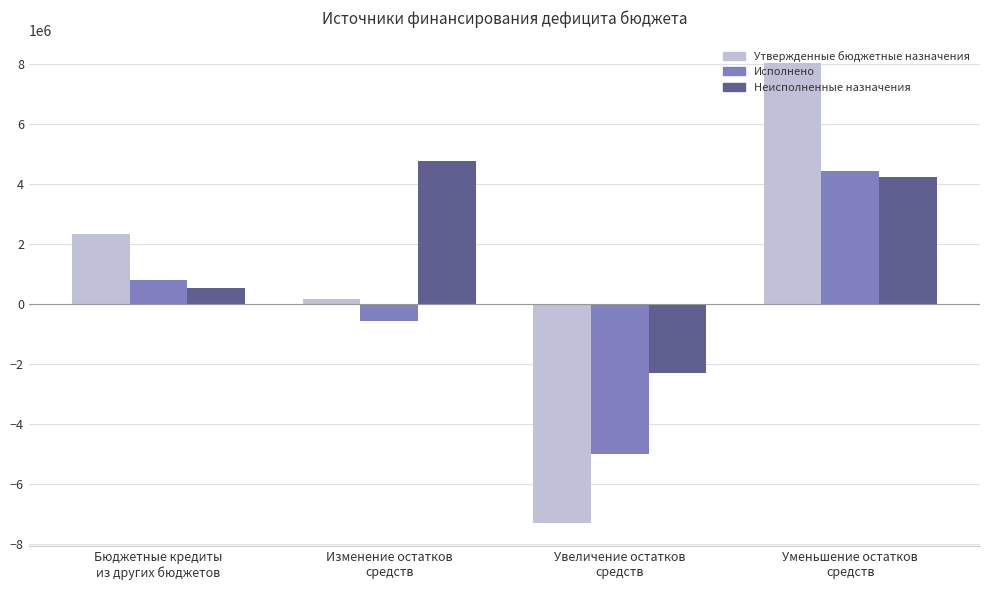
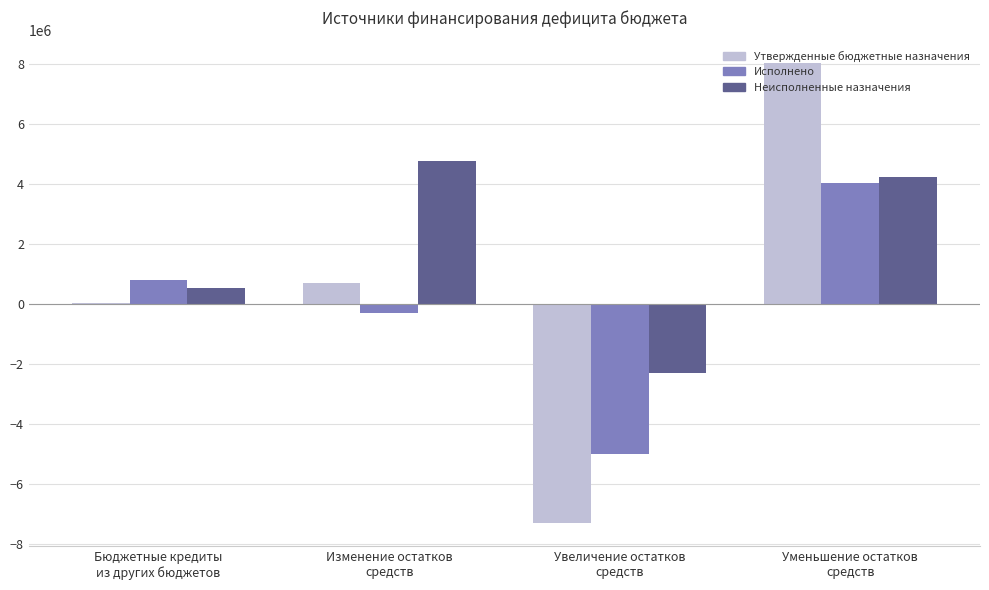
Утвержденные бюджетные назначения, Бюджетные кредиты из других бюджетов: 2300000 -> 0
Утвержденные бюджетные назначения, Изменение остатков средств: 200000 -> 700000
Исполнено, Изменение остатков средств: -600000 -> -300000
Исполнено, Уменьшение остатков средств: 4400000 -> 4000000
